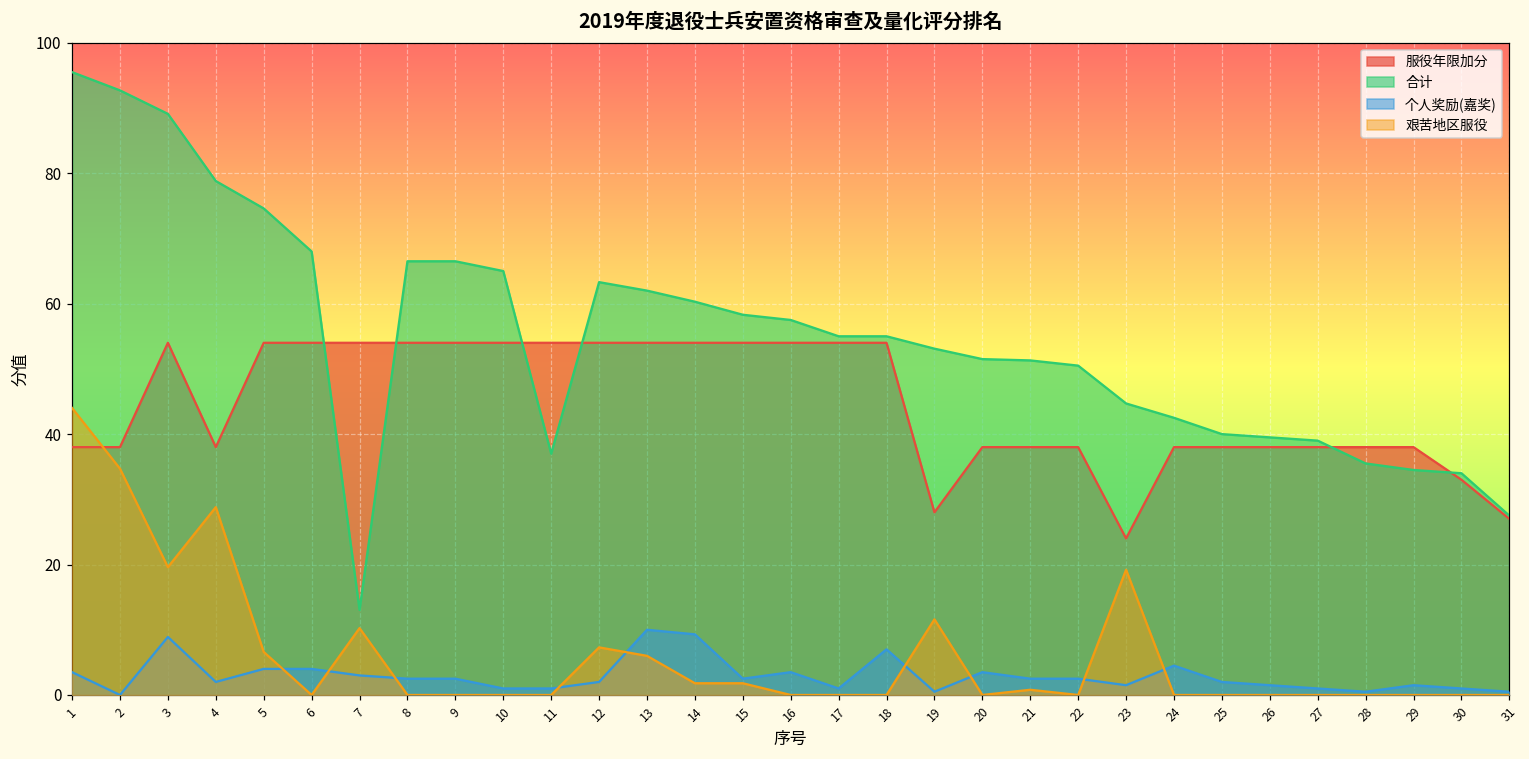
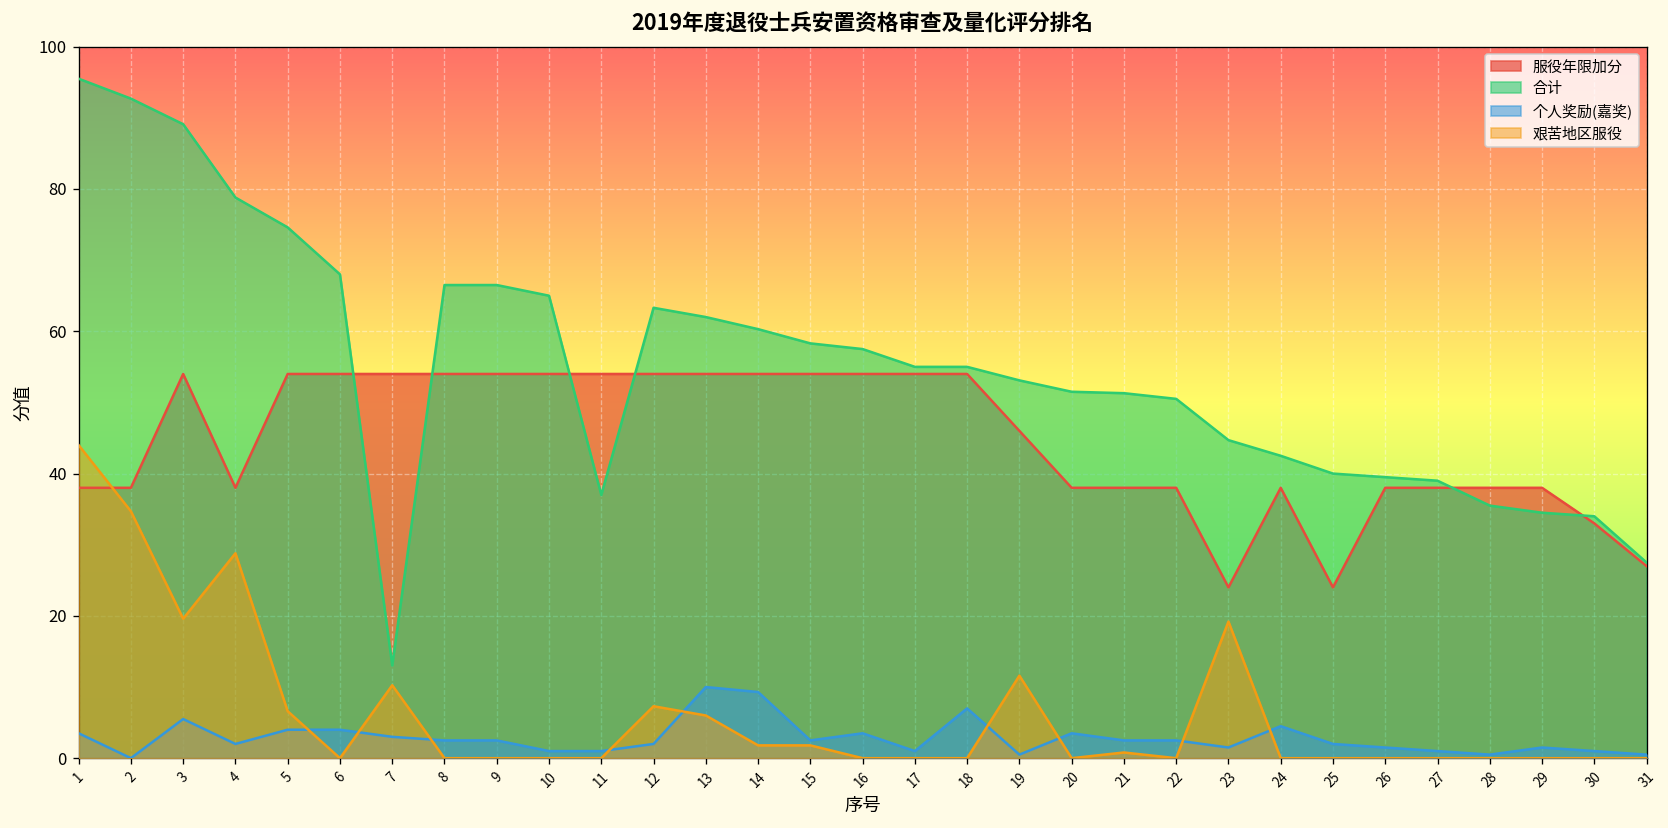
个人奖励(嘉奖), 3: 9 -> 6
服役年限加分, 19: 28 -> 46
服役年限加分, 25: 38 -> 24
